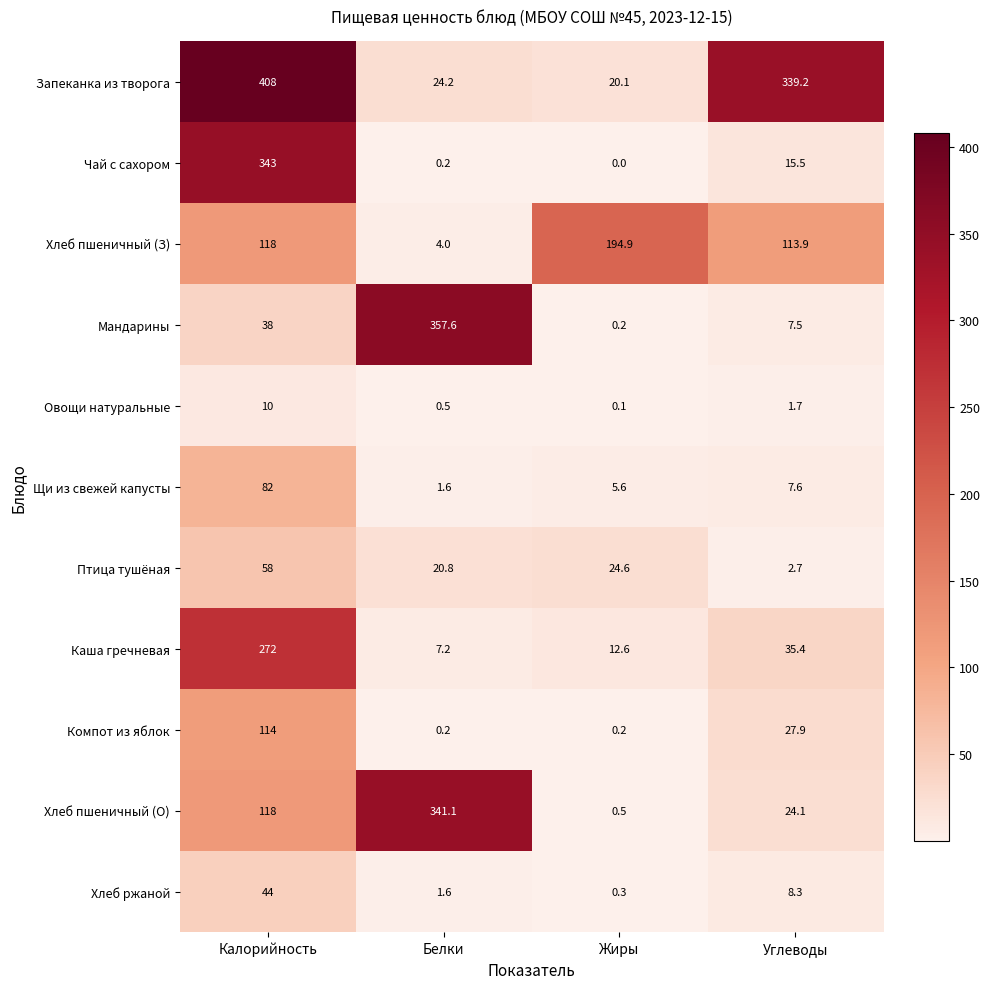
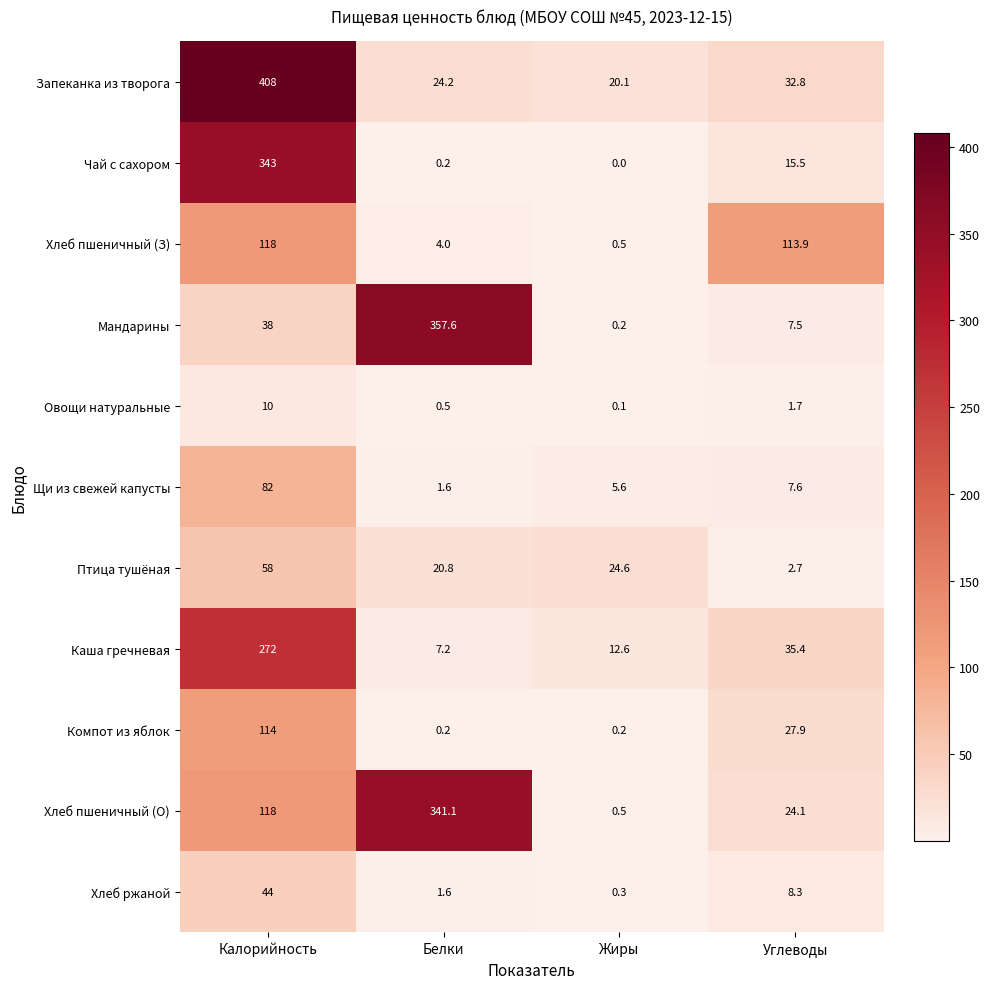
Запеканка из творога, Углеводы: 339.2 -> 32.8
Хлеб пшеничный (З), Жиры: 194.9 -> 0.5
